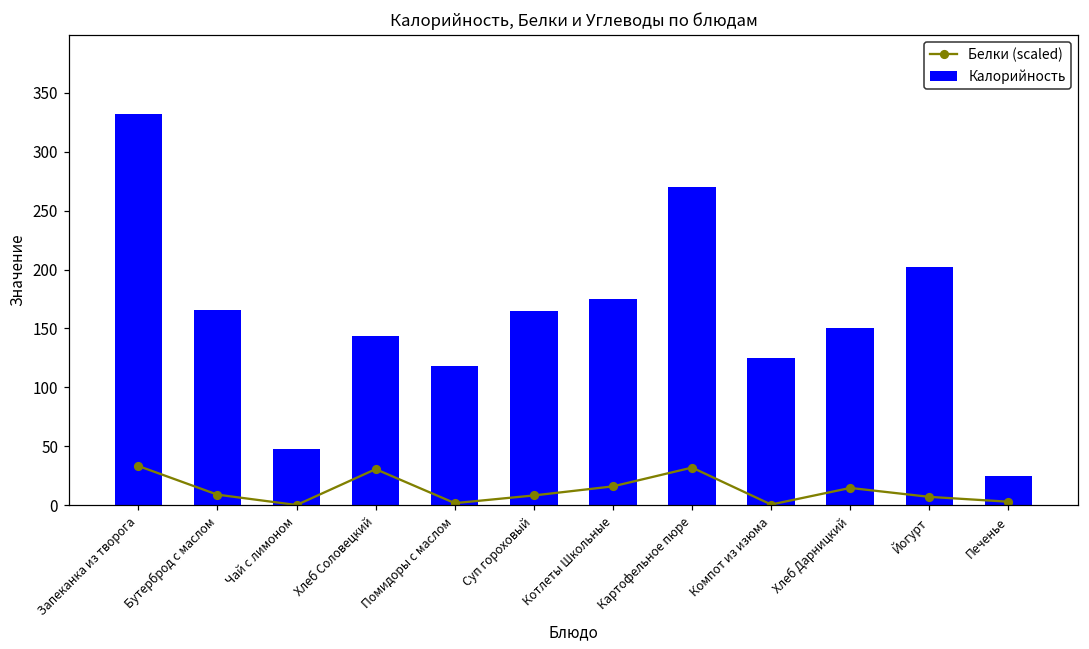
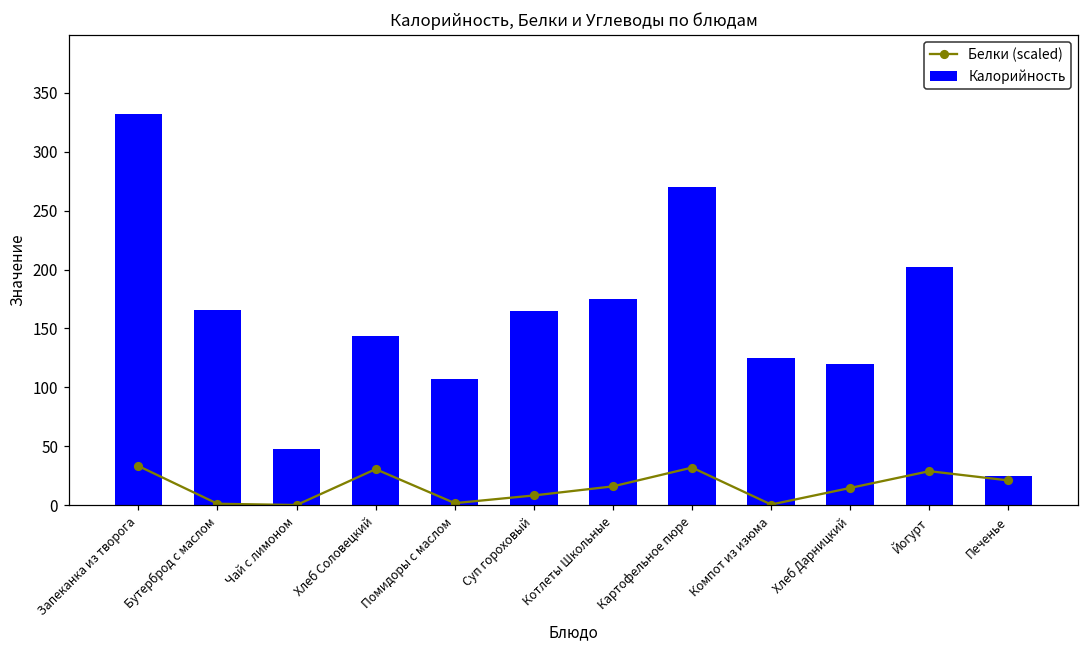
Белки (scaled), Бутерброд с маслом: 9 -> 1
Калорийность, Помидоры с маслом: 118 -> 107
Калорийность, Хлеб Дарницкий: 150 -> 120
Белки (scaled), Йогурт: 7 -> 29
Белки (scaled), Печенье: 3 -> 21
